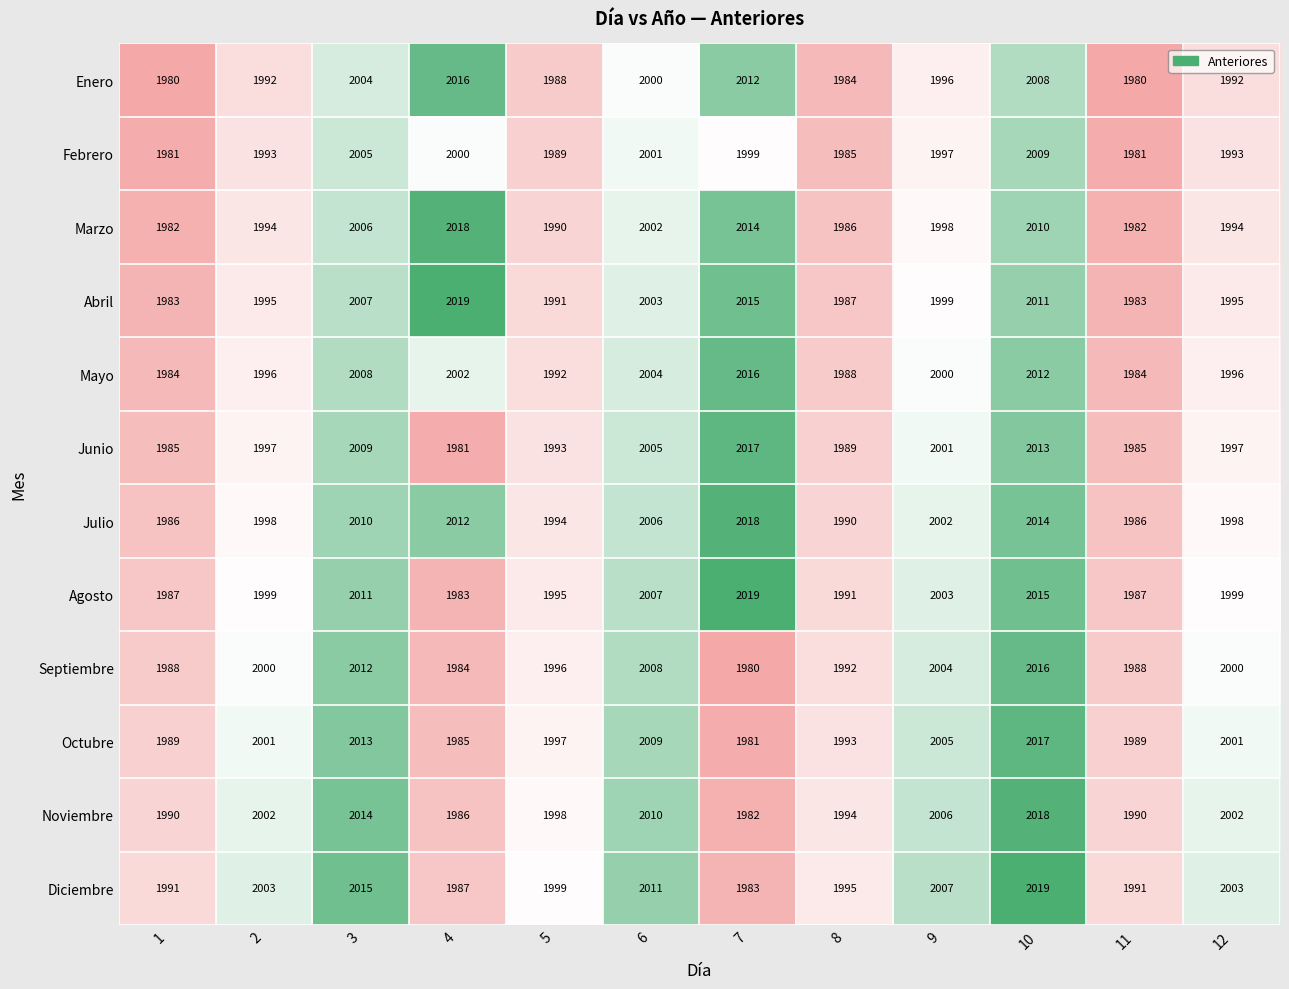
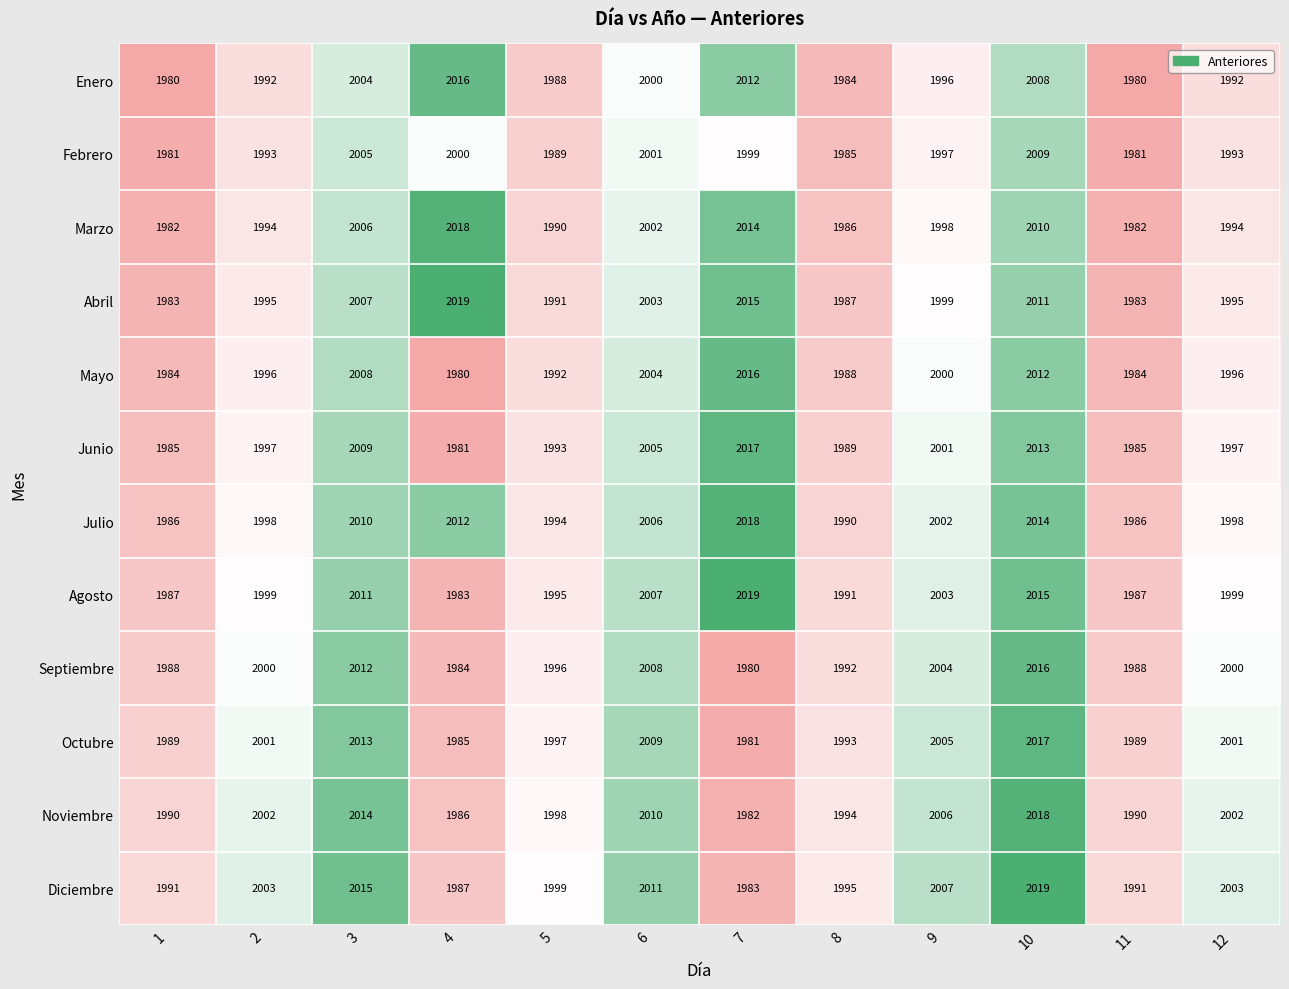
Mayo, 4: 2002 -> 1980
